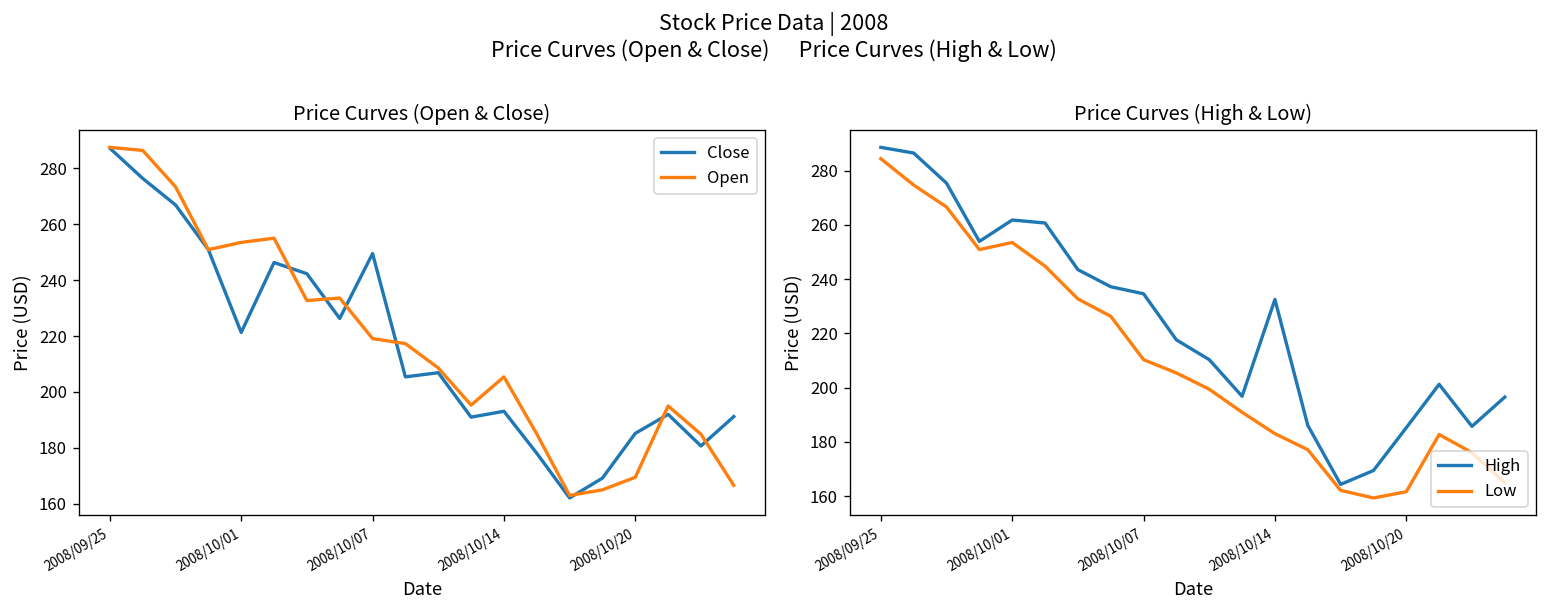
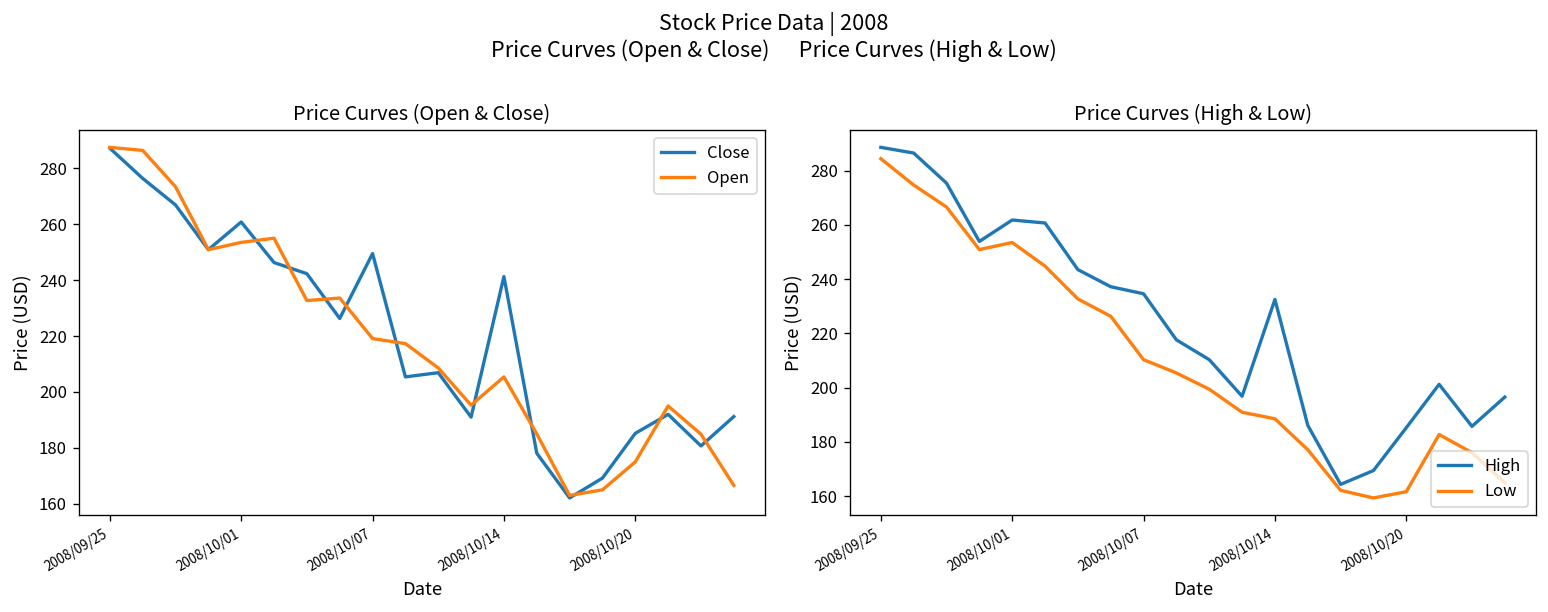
Price Curves (Open & Close), Close, 2008/10/01: 221 -> 261
Price Curves (Open & Close), Close, 2008/10/14: 193 -> 241
Price Curves (Open & Close), Open, 2008/10/20: 170 -> 175
Price Curves (High & Low), Low, 2008/10/14: 183 -> 189
